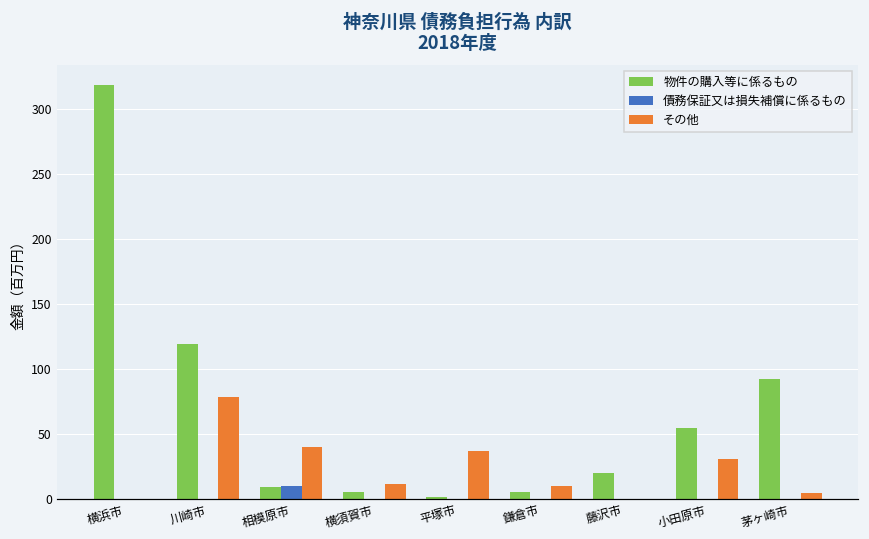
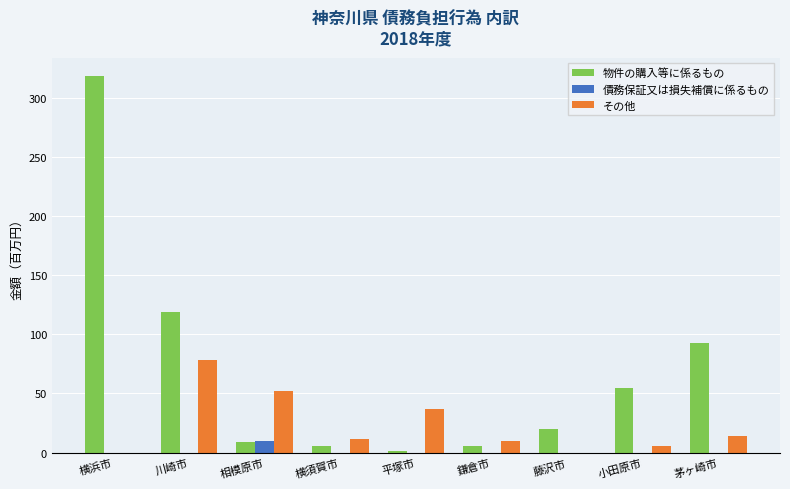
その他, 相模原市: 40 -> 52
その他, 小田原市: 31 -> 6
その他, 茅ヶ崎市: 4 -> 14
